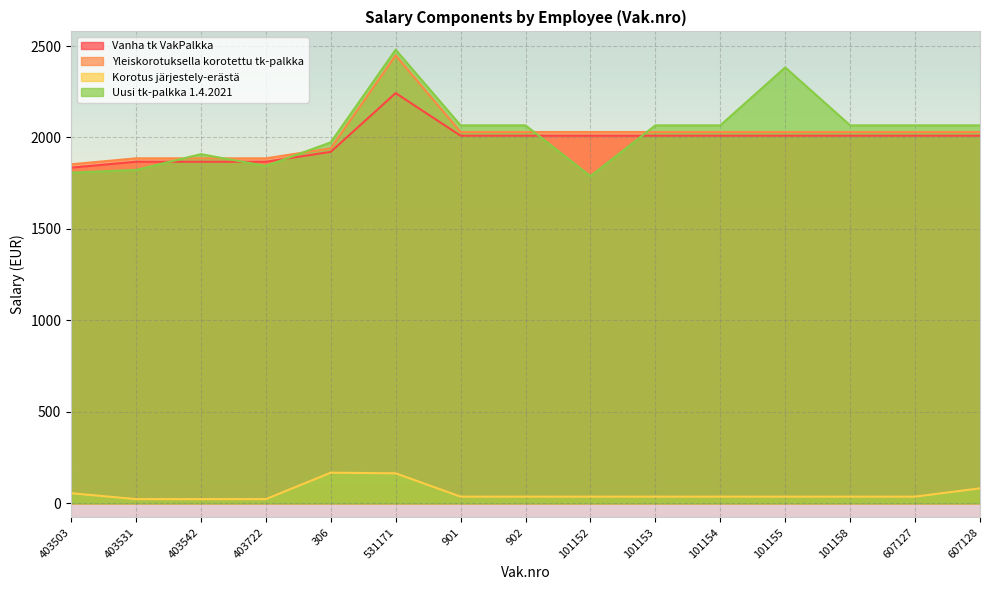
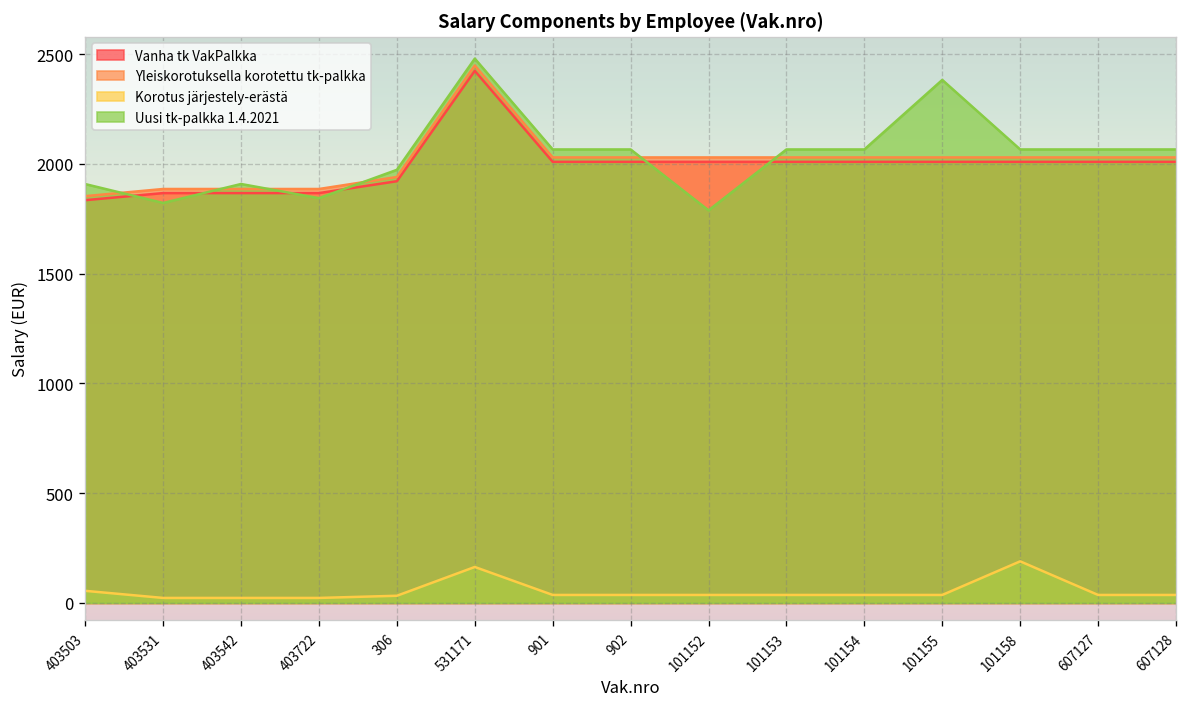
Uusi tk-palkka 1.4.2021, 403503: 1810 -> 1910
Korotus järjestely-erästä, 306: 170 -> 30
Vanha tk VakPalkka, 531171: 2240 -> 2420
Korotus järjestely-erästä, 101158: 40 -> 190
Korotus järjestely-erästä, 607128: 80 -> 40
